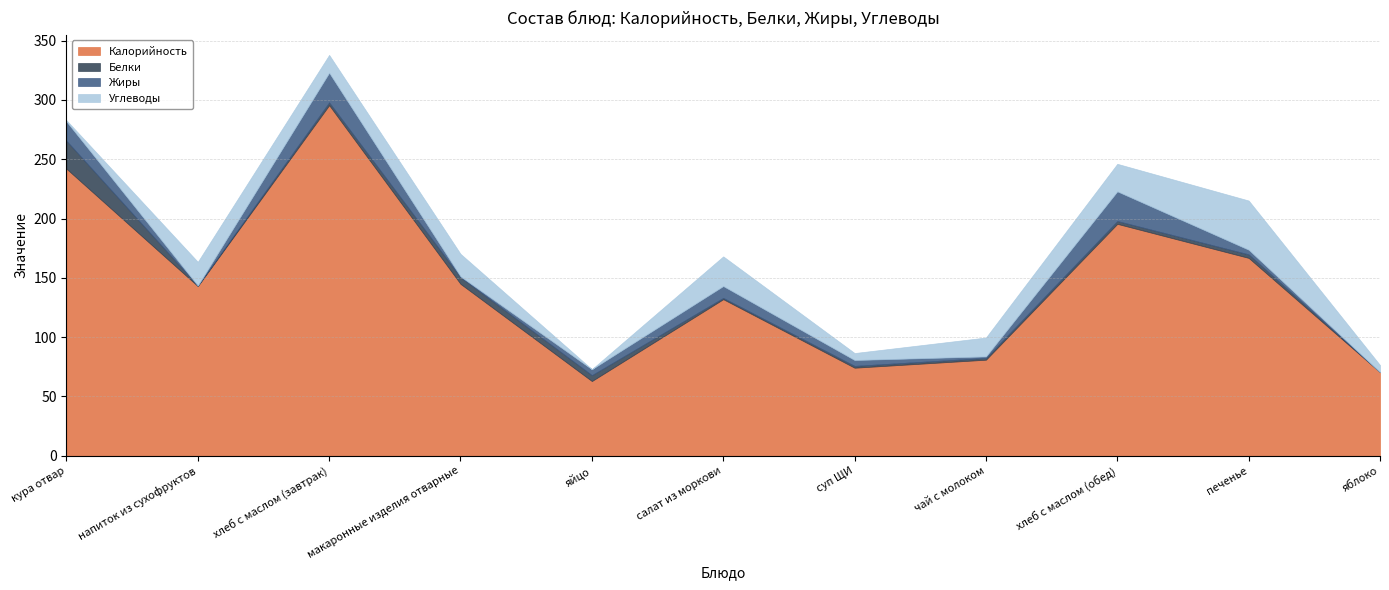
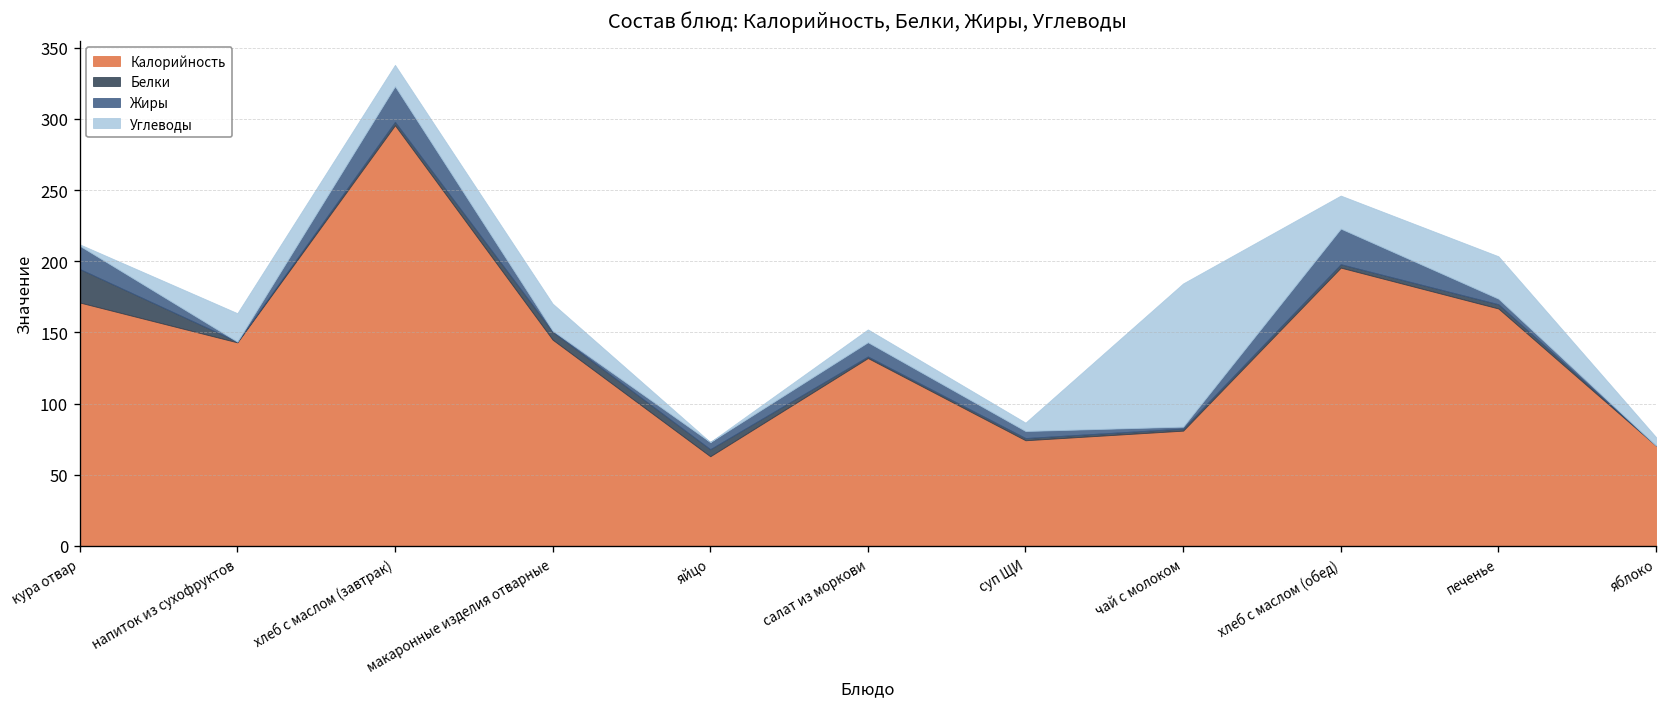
Калорийность, кура отвар: 242 -> 171
Углеводы, салат из моркови: 25 -> 9
Углеводы, чай с молоком: 16 -> 101
Углеводы, печенье: 41 -> 30
